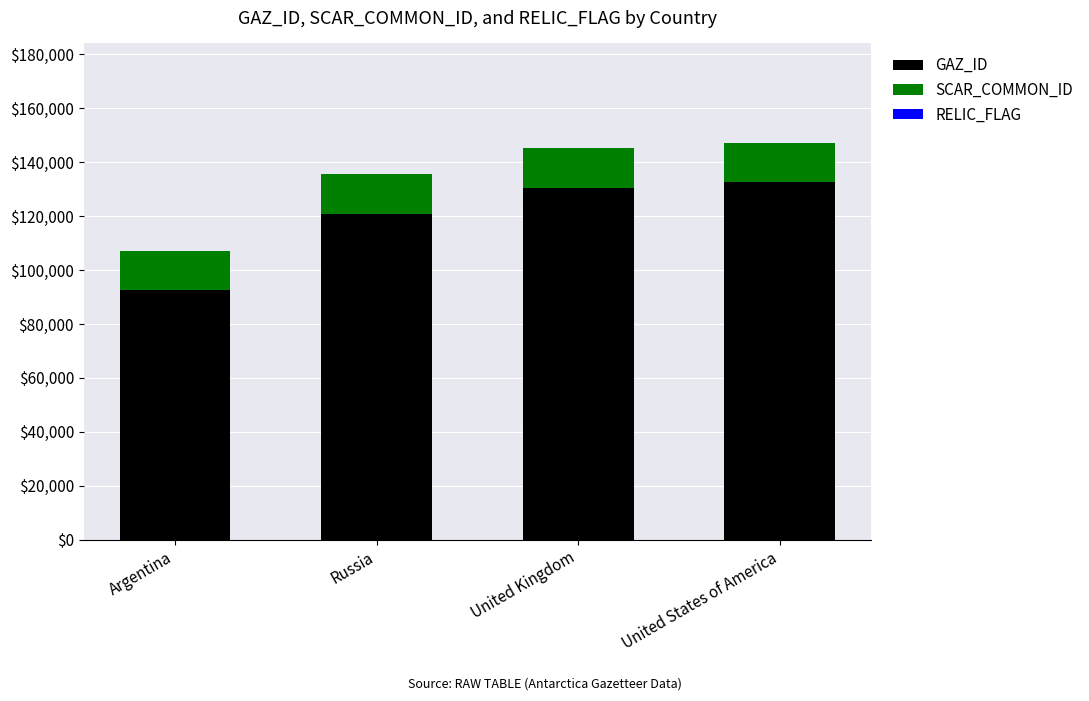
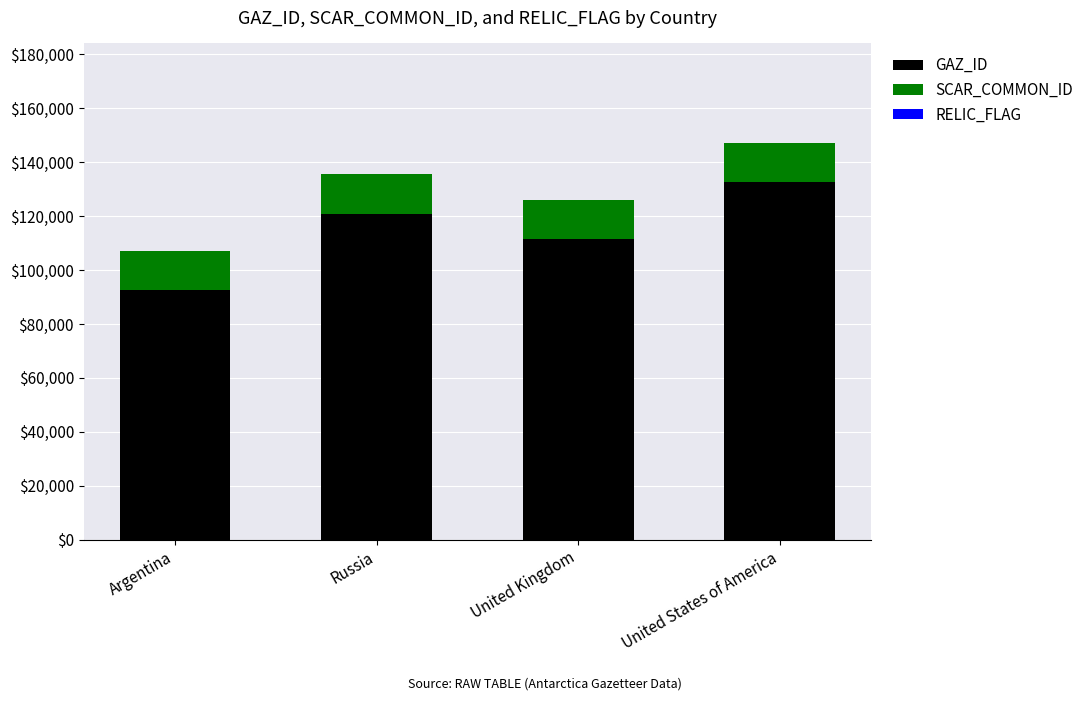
GAZ_ID, United Kingdom: $131,000 -> $112,000
